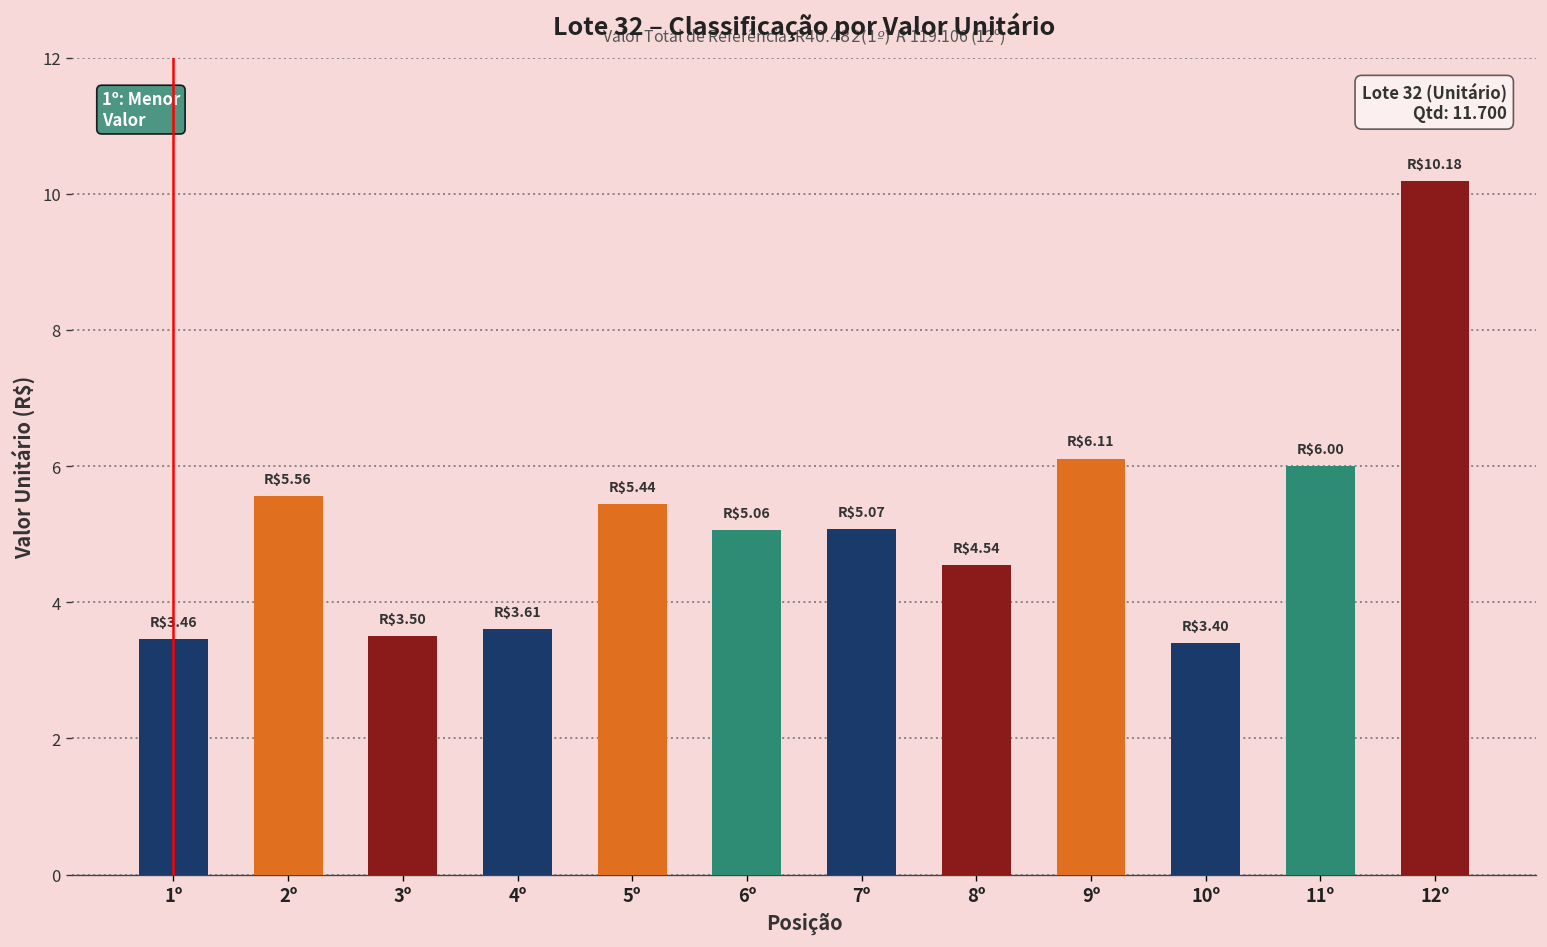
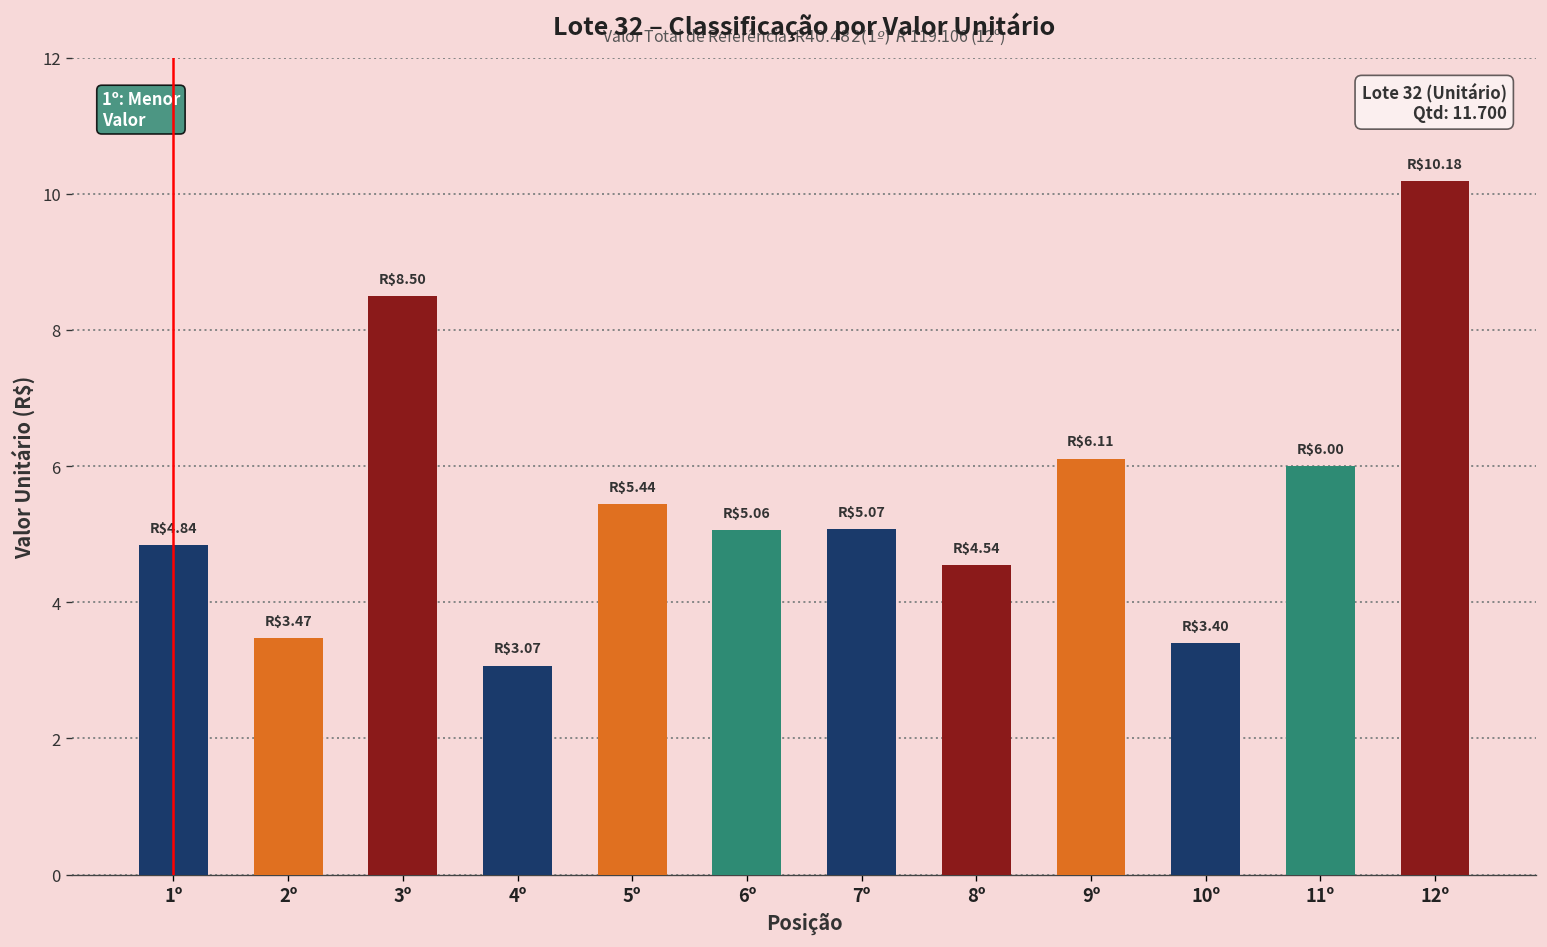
1º: $3.46 -> $4.84
2º: $5.56 -> $3.47
3º: $3.50 -> $8.50
4º: $3.61 -> $3.07
